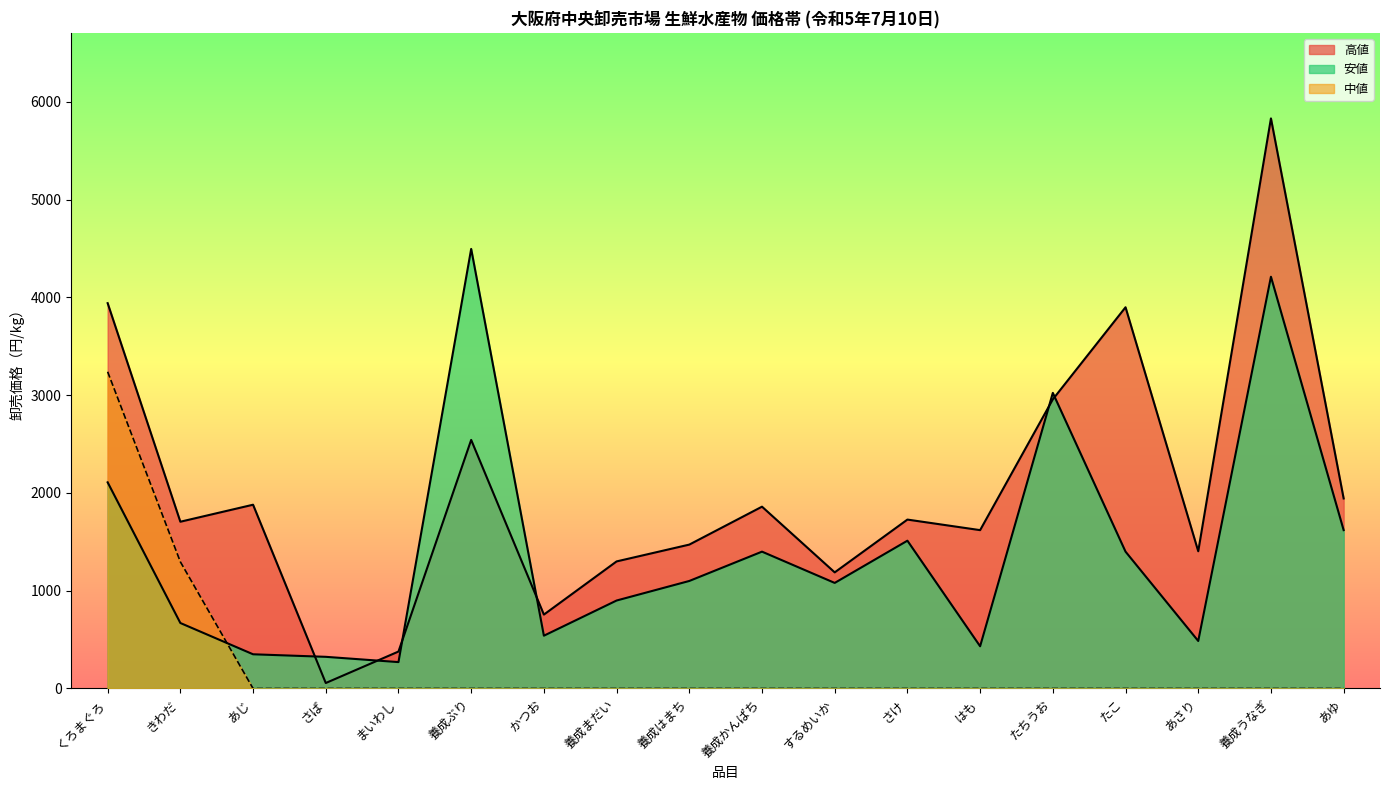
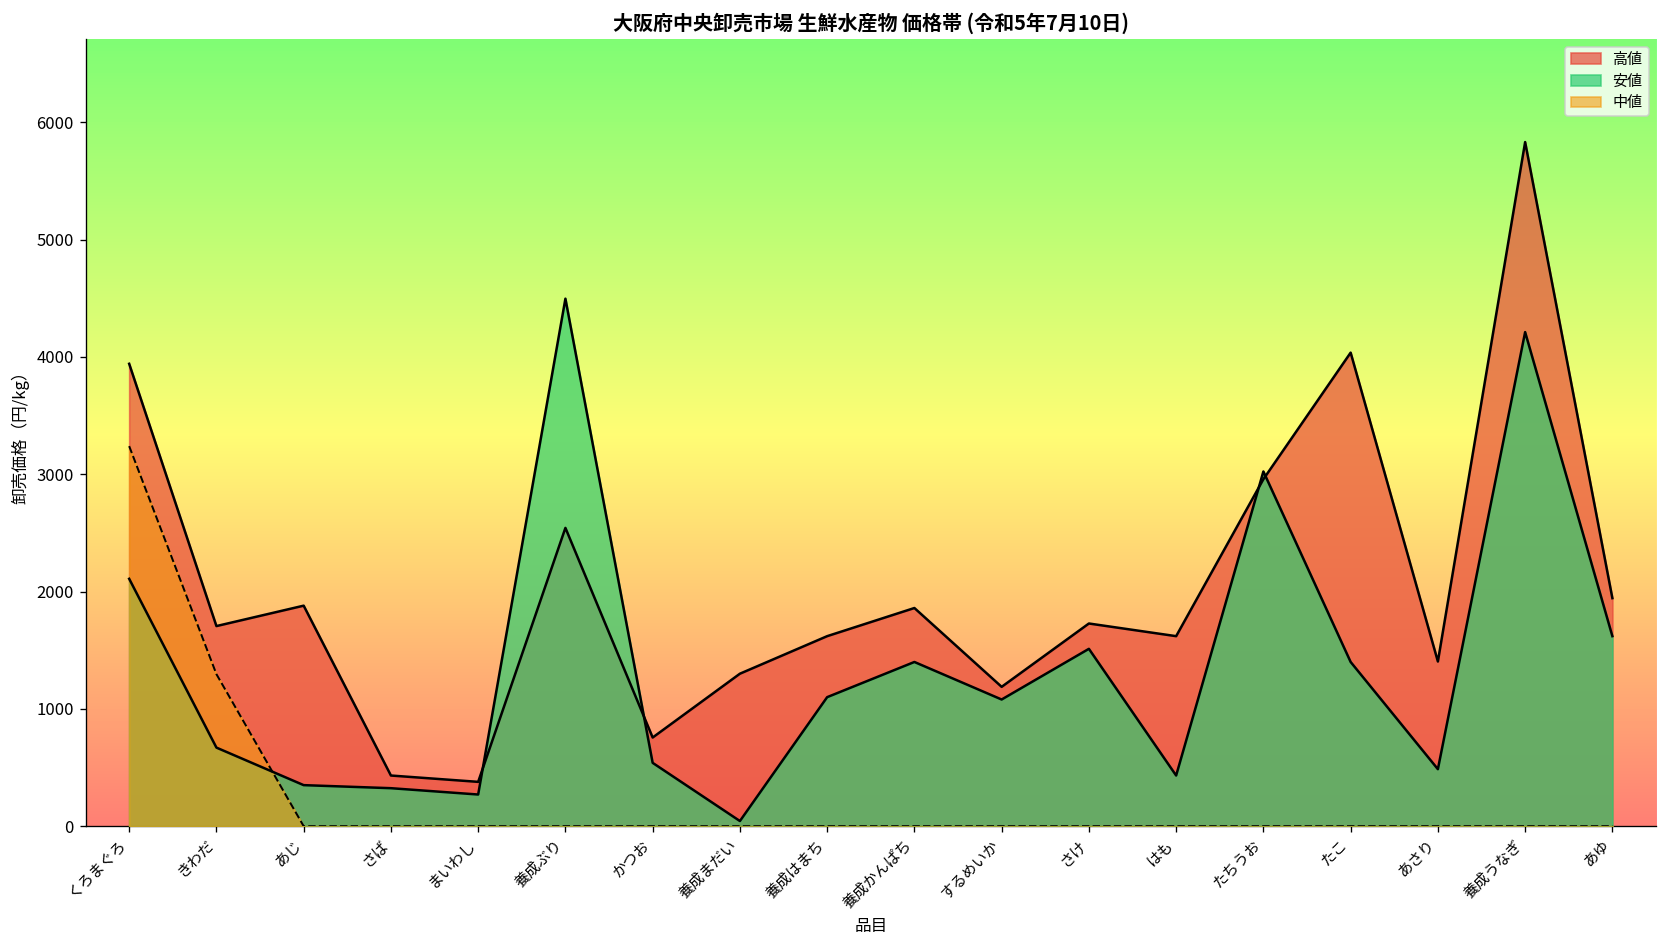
高値, さば: 100 -> 400
安値, 養成まだい: 900 -> 0
高値, 養成はまち: 1500 -> 1600
高値, たこ: 3900 -> 4000
